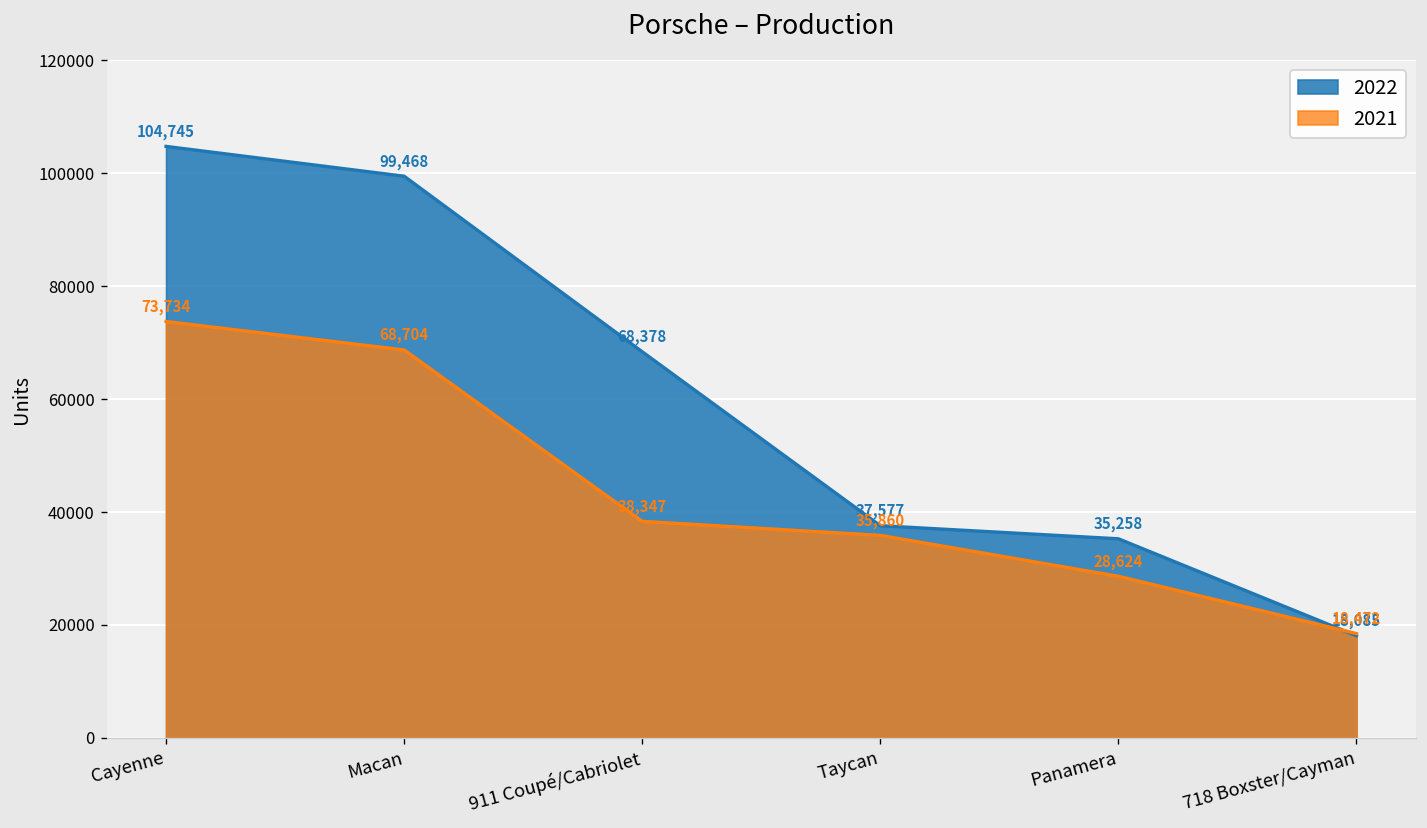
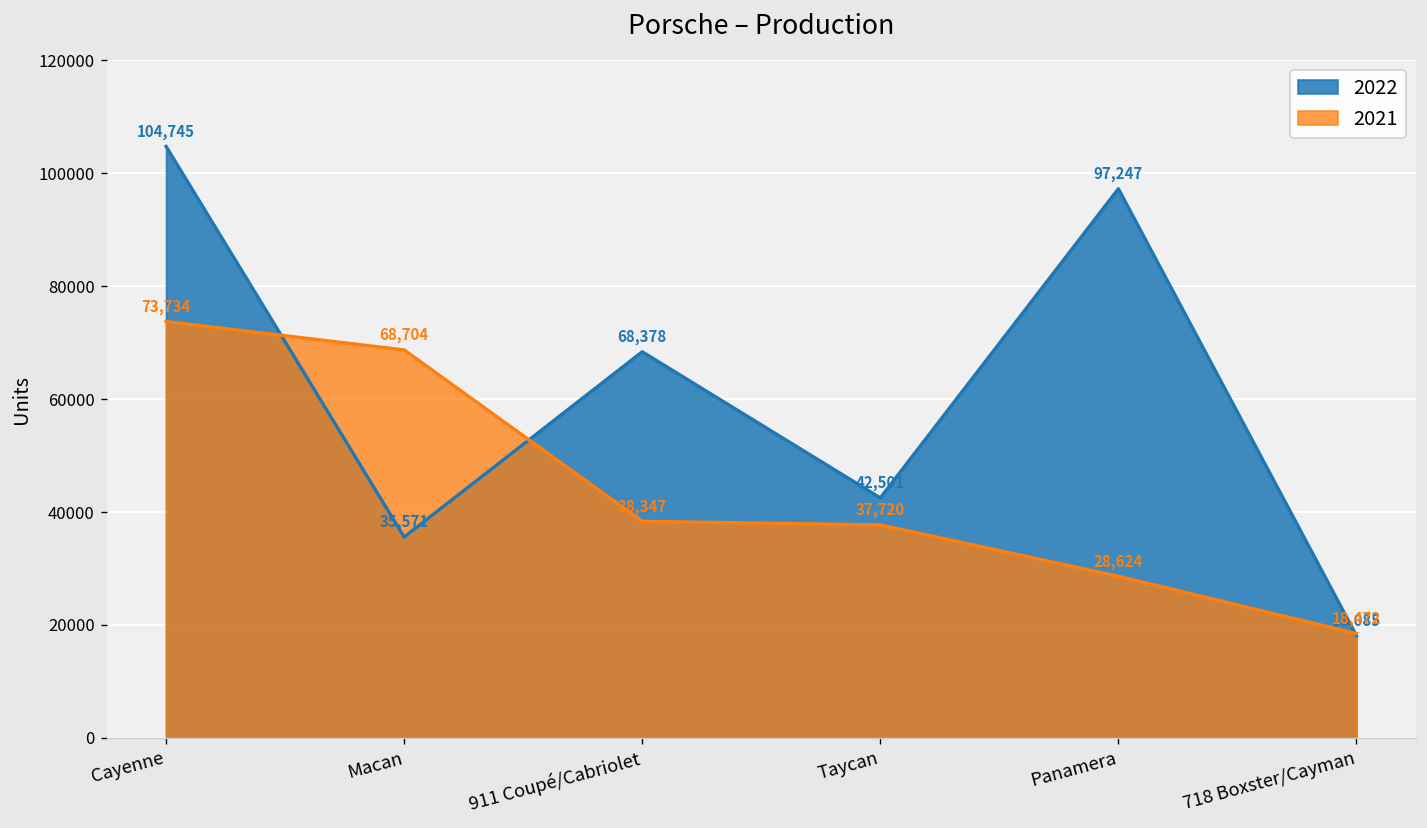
2022, Macan: 99,468 -> 35,571
2022, Taycan: 37,577 -> 42,501
2021, Taycan: 35,860 -> 37,720
2022, Panamera: 35,258 -> 97,247
